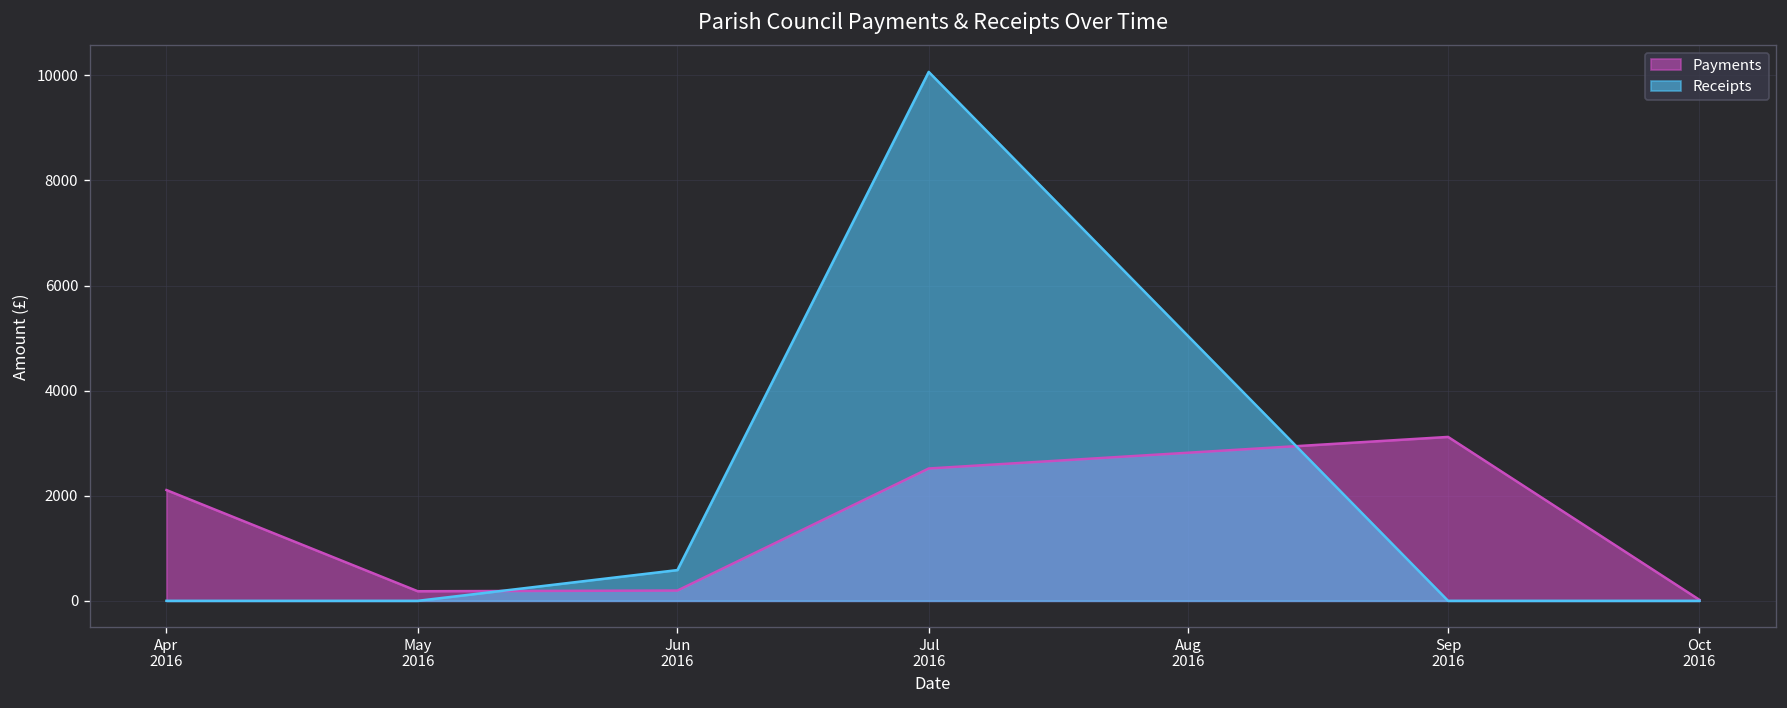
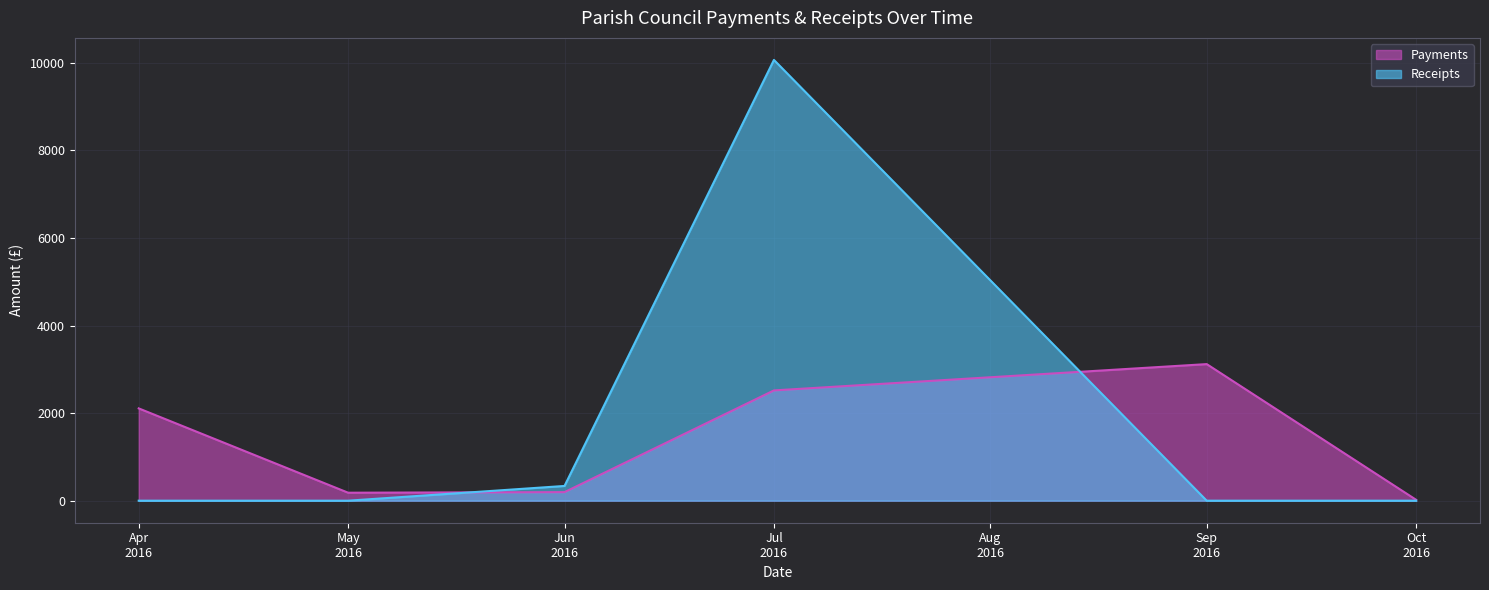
Receipts, Jun 2016: 600 -> 300
